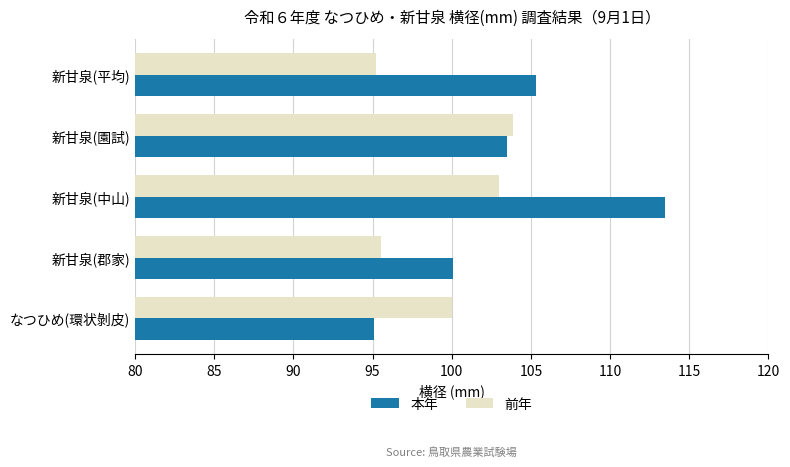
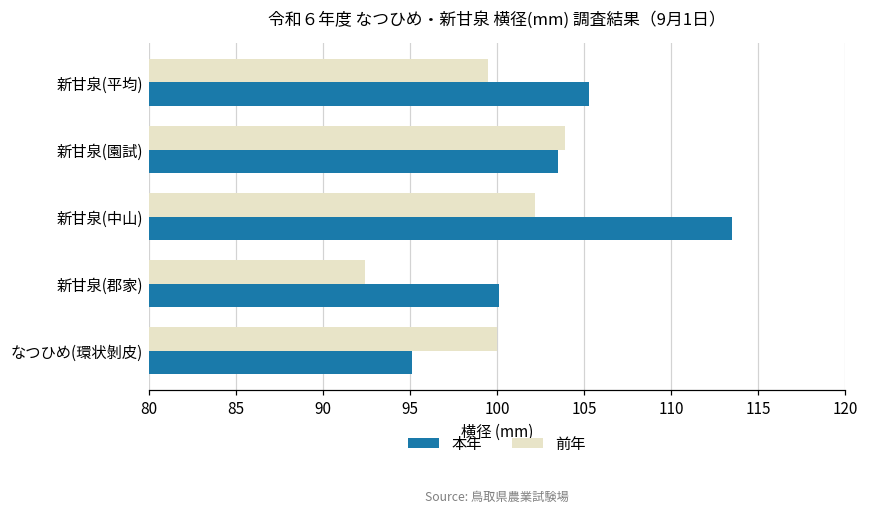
前年, 新甘泉(平均): 95.2 -> 99.5
前年, 新甘泉(中山): 103.0 -> 102.2
前年, 新甘泉(郡家): 95.5 -> 92.4
